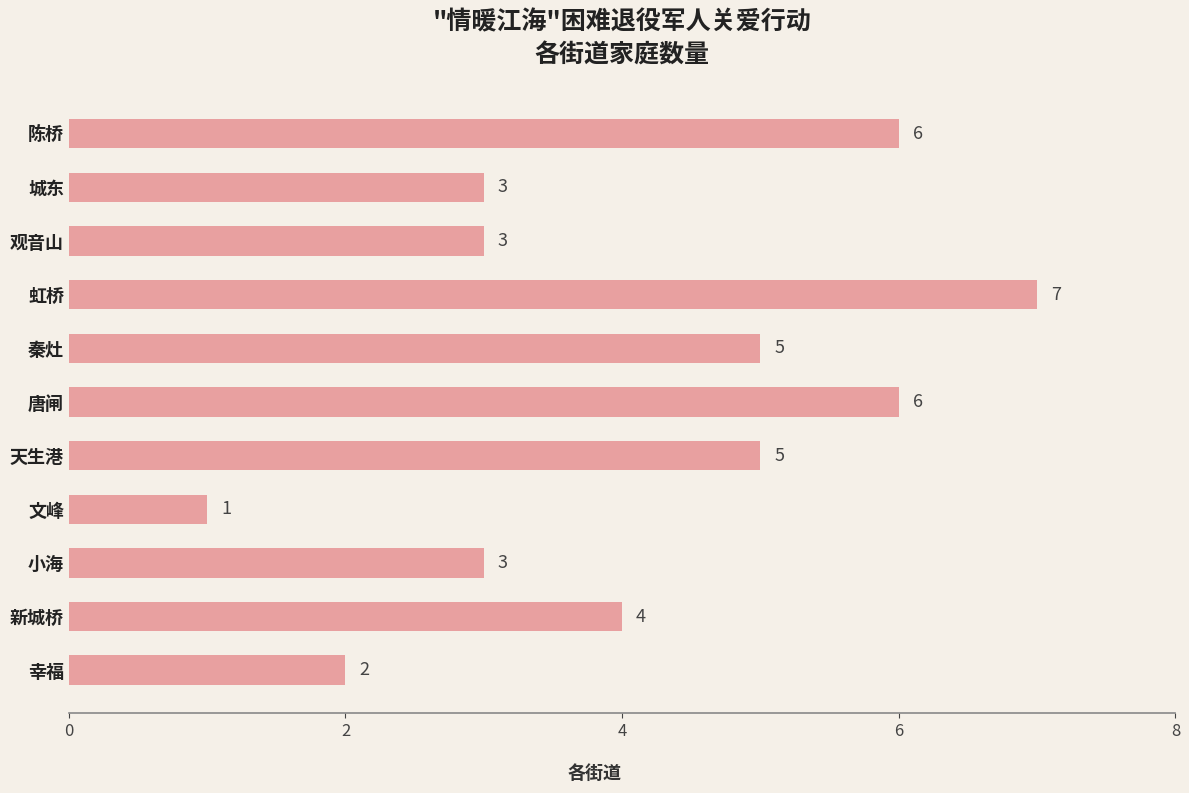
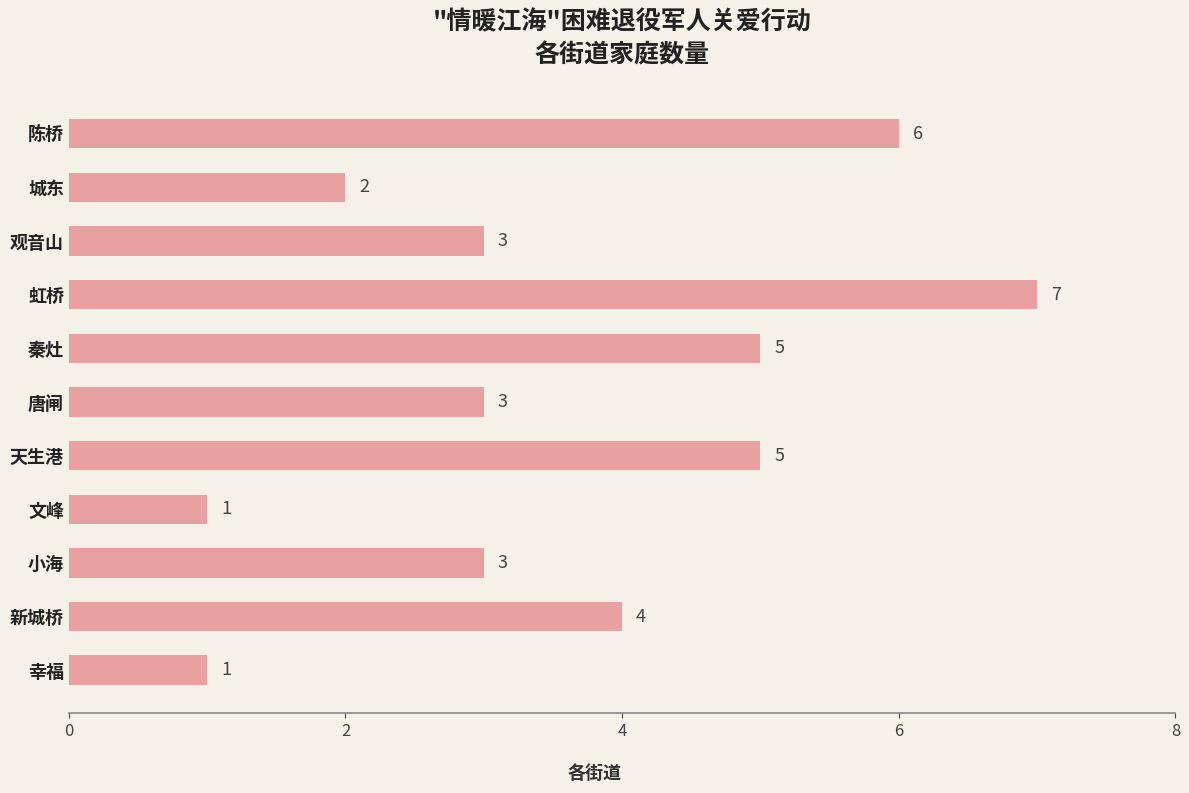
城东: 3 -> 2
唐闸: 6 -> 3
幸福: 2 -> 1
